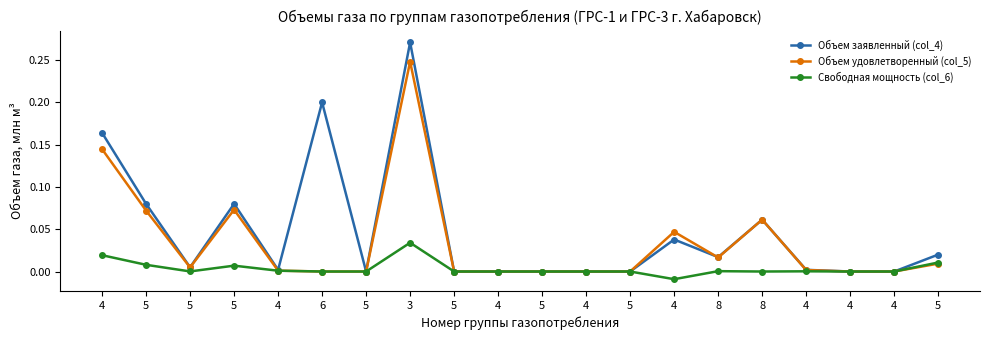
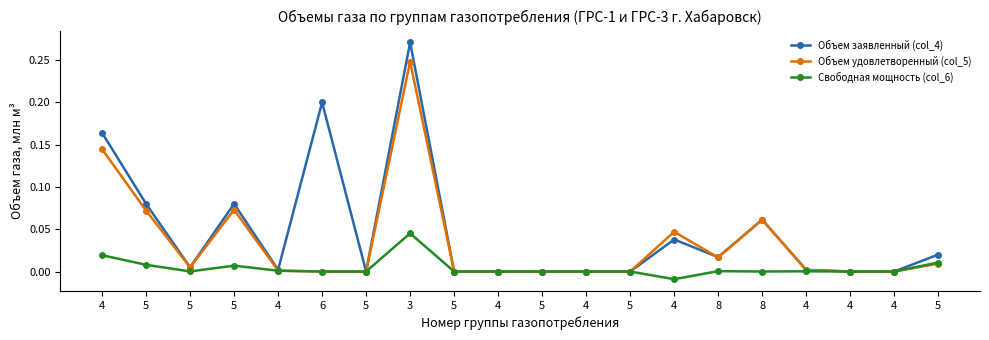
Свободная мощность (col_6), 3: 0.03 -> 0.05
